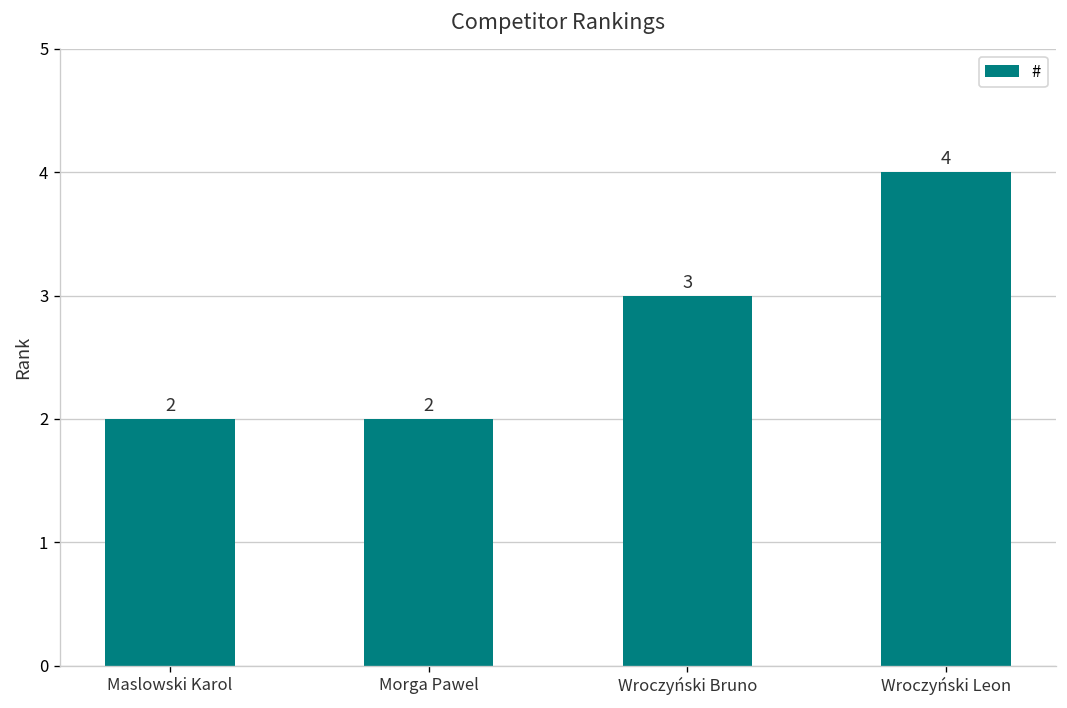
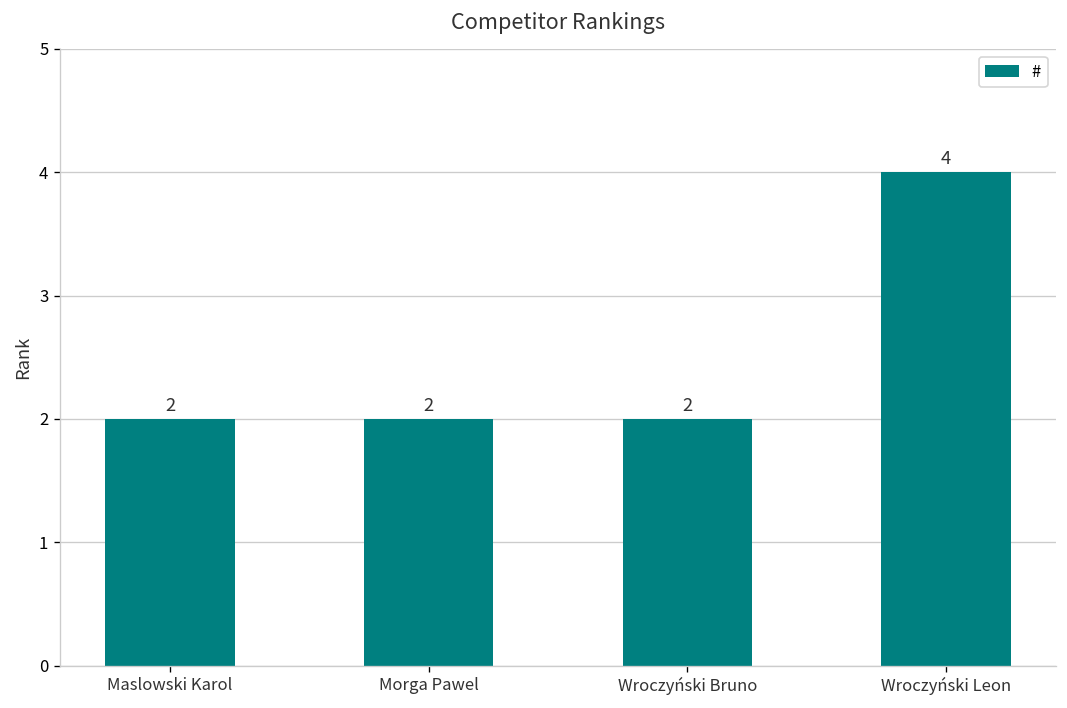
Wroczyński Bruno: 3 -> 2
